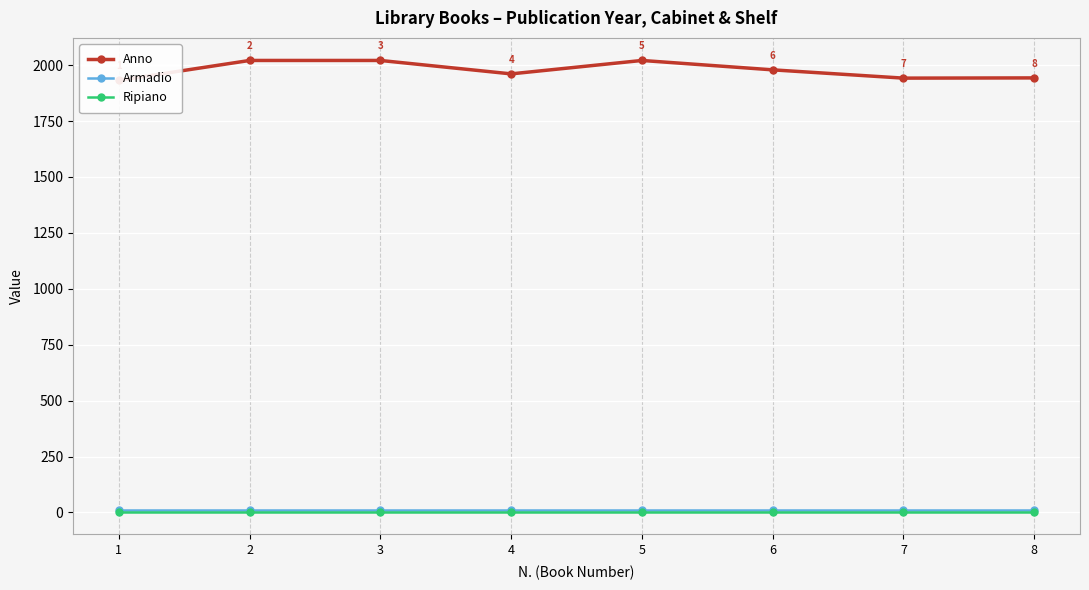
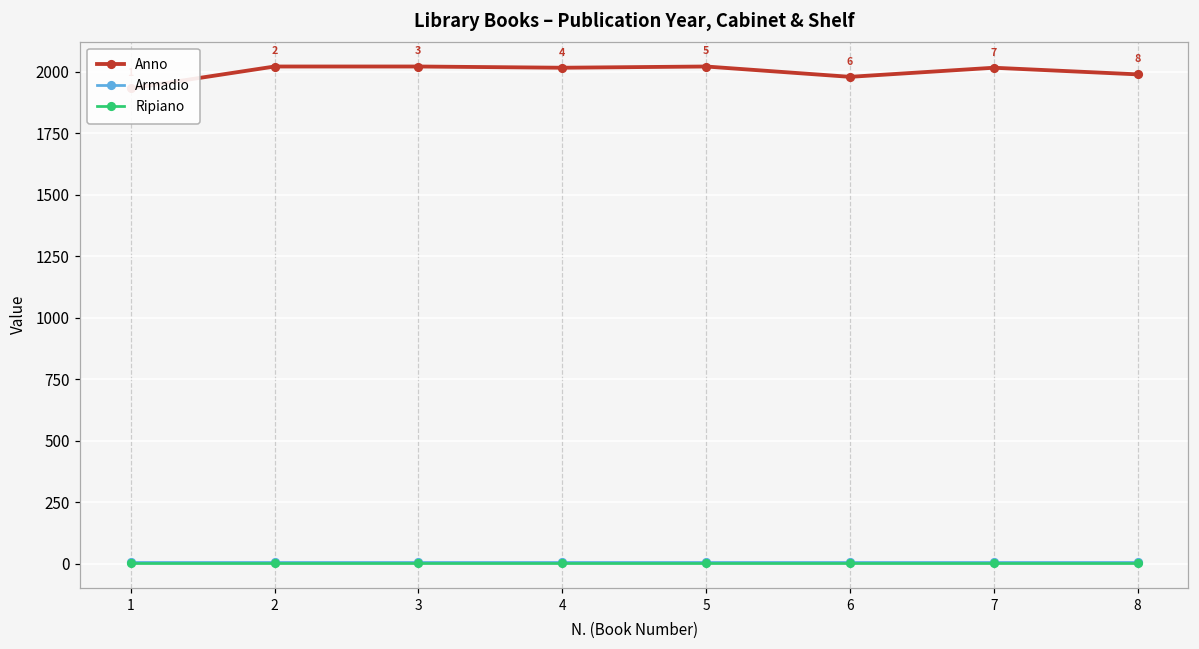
Anno, 4: 1960 -> 2020
Anno, 7: 1940 -> 2020
Anno, 8: 1940 -> 1990
